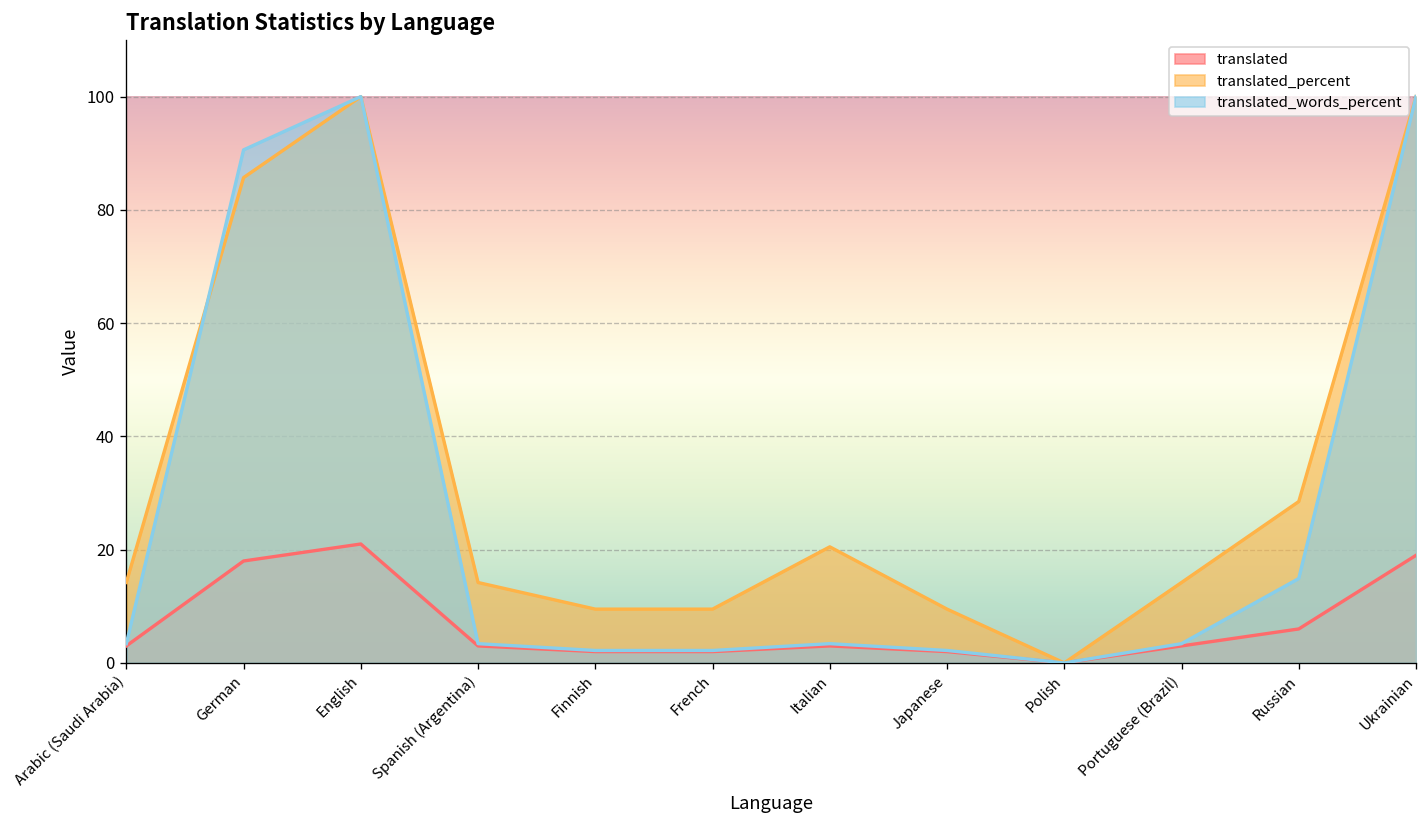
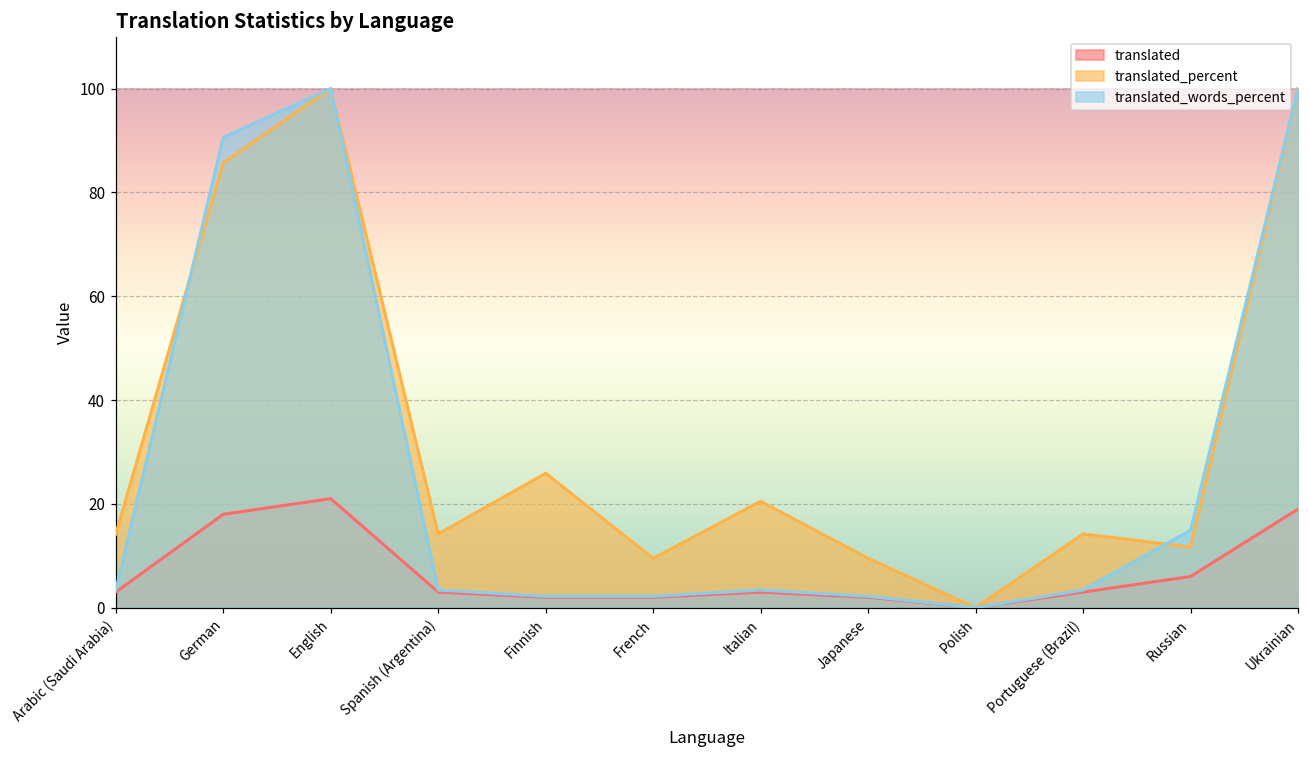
translated_percent, Finnish: 10 -> 26
translated_percent, Russian: 29 -> 12
